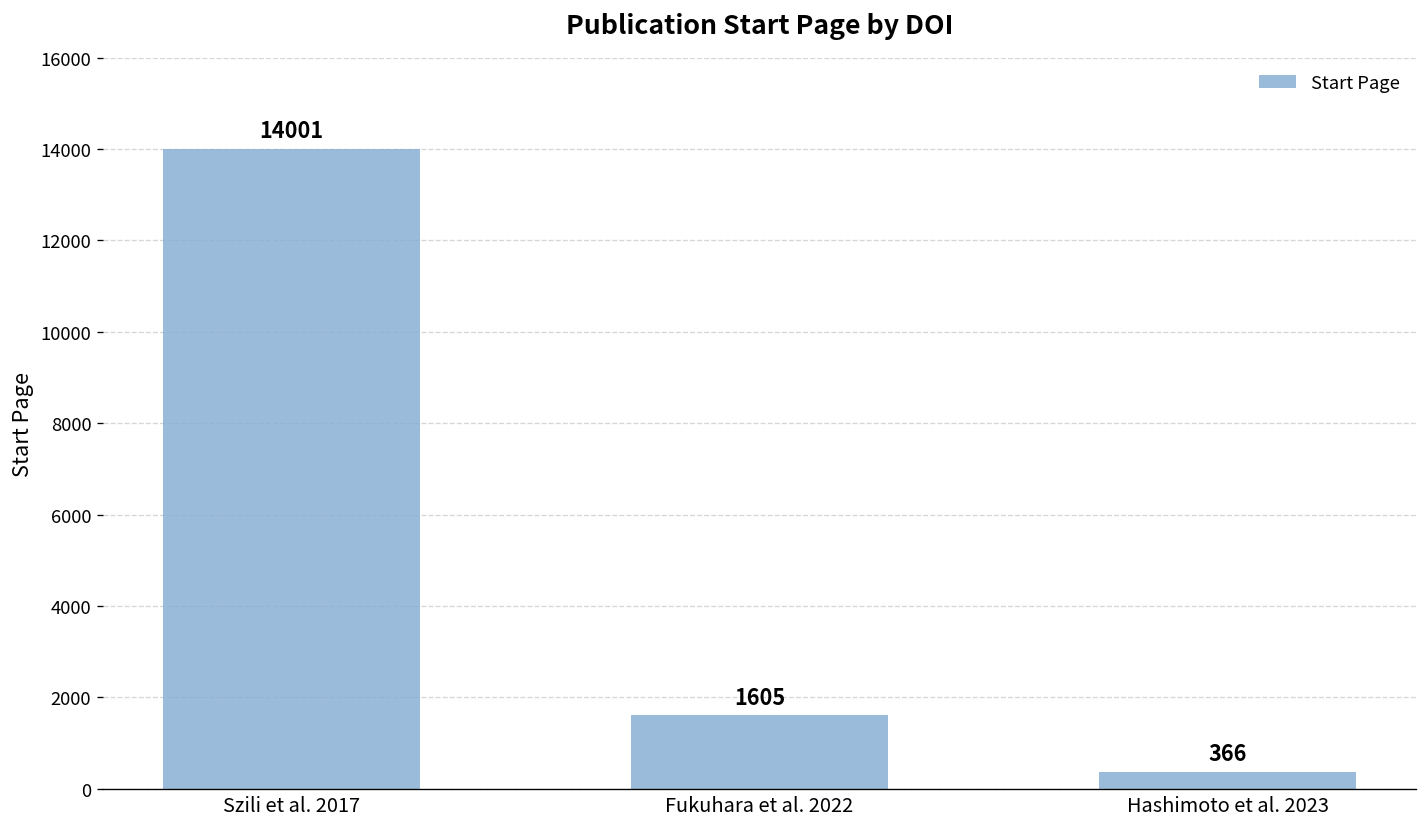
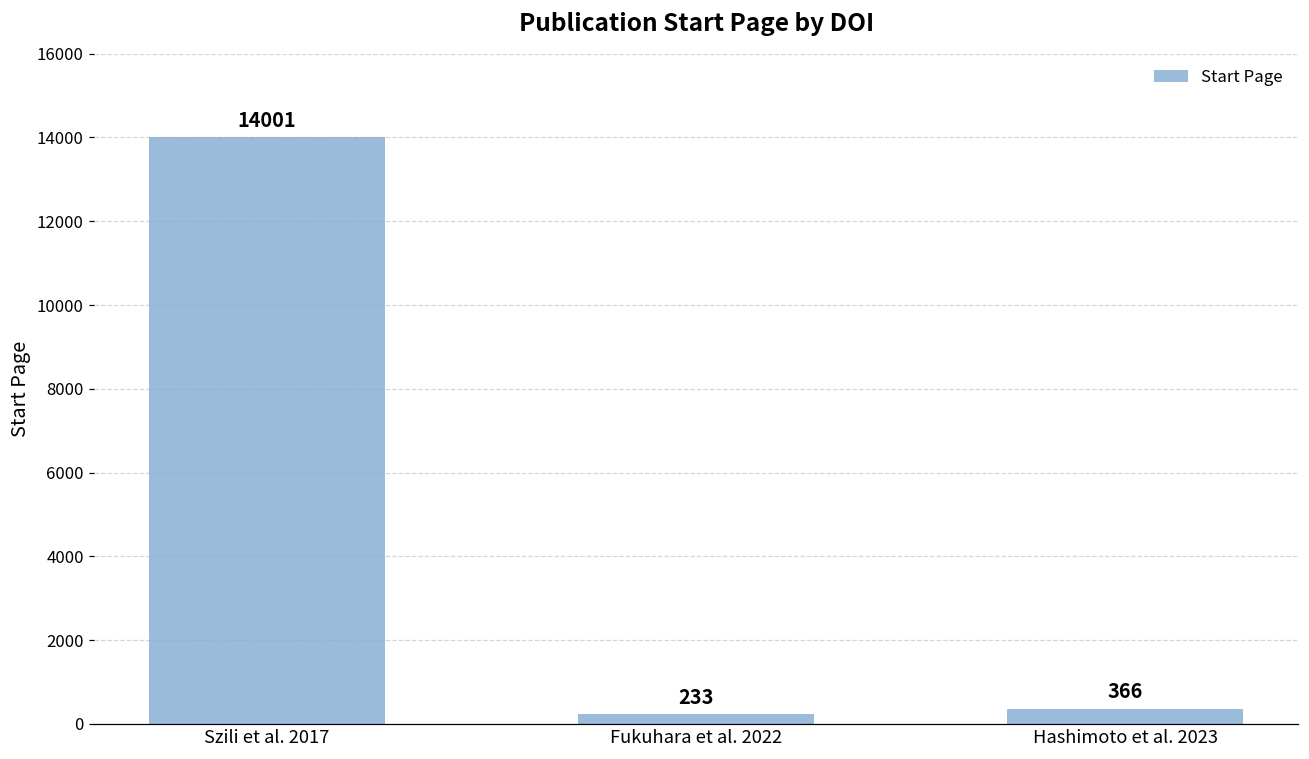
Fukuhara et al. 2022: 1605 -> 233
